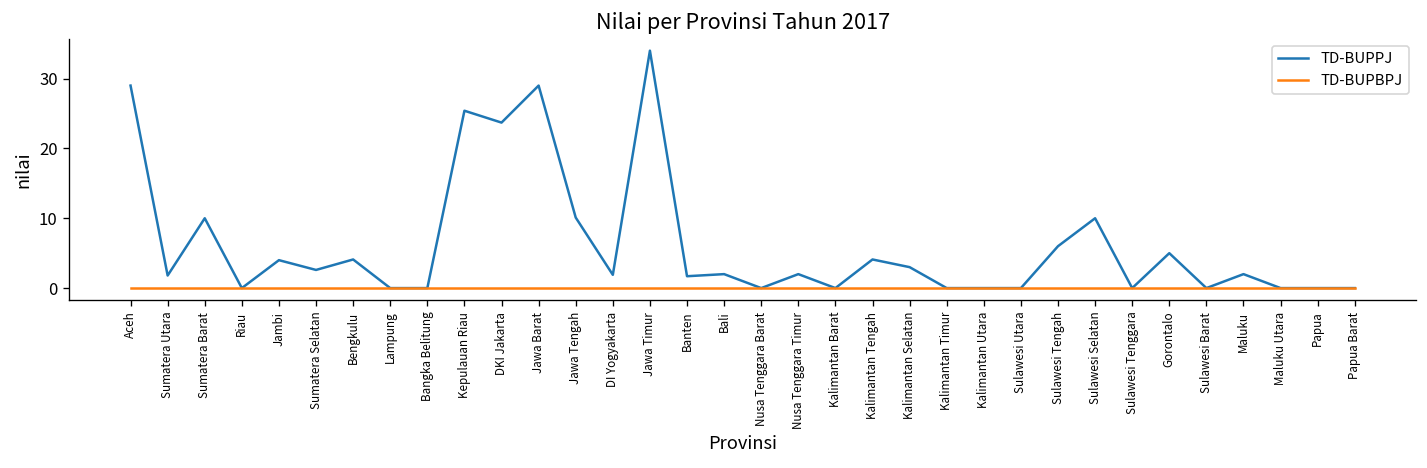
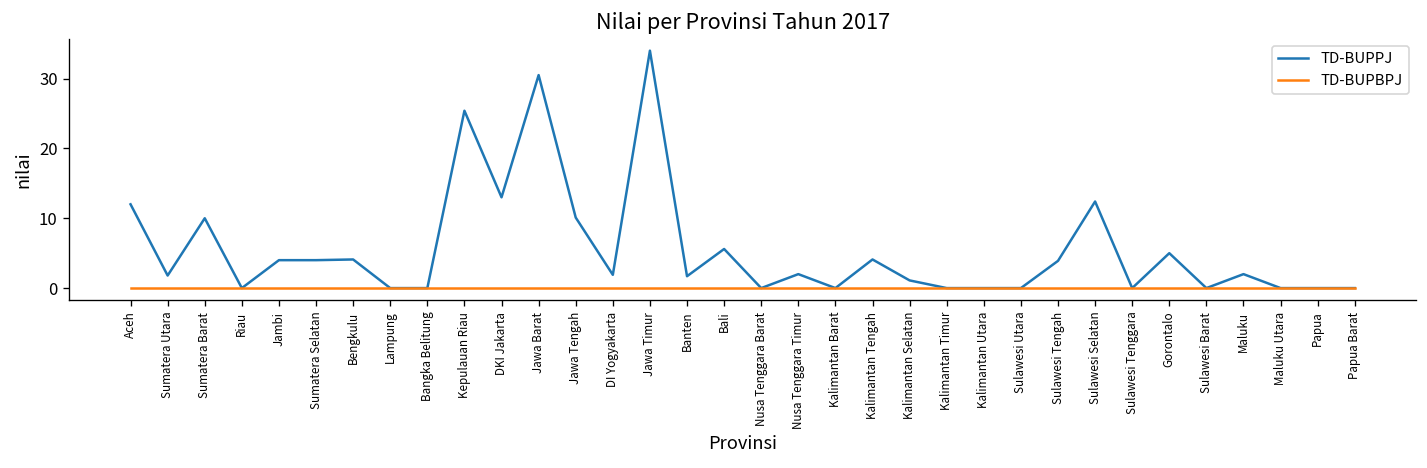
TD-BUPPJ, Aceh: 29 -> 12
TD-BUPPJ, Sumatera Selatan: 3 -> 4
TD-BUPPJ, DKI Jakarta: 24 -> 13
TD-BUPPJ, Jawa Barat: 29 -> 31
TD-BUPPJ, Bali: 2 -> 6
TD-BUPPJ, Kalimantan Selatan: 3 -> 1
TD-BUPPJ, Sulawesi Tengah: 6 -> 4
TD-BUPPJ, Sulawesi Selatan: 10 -> 12
